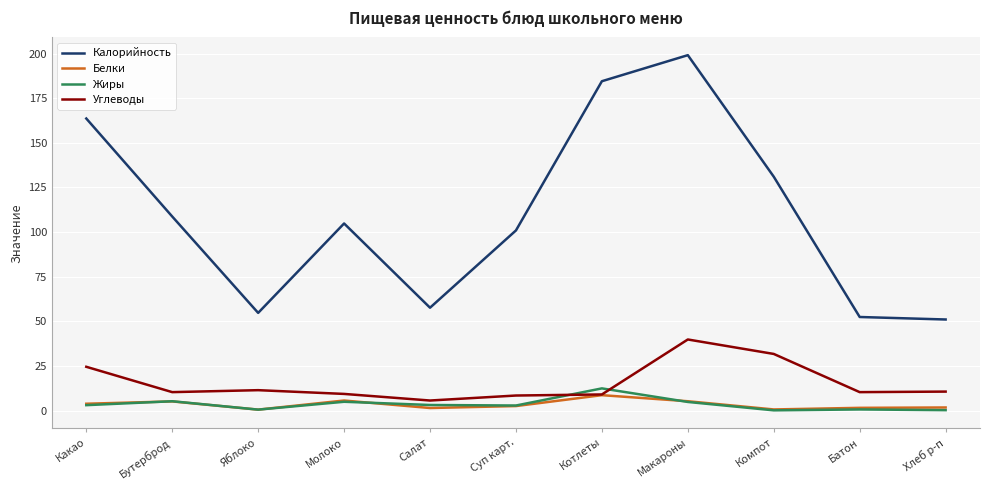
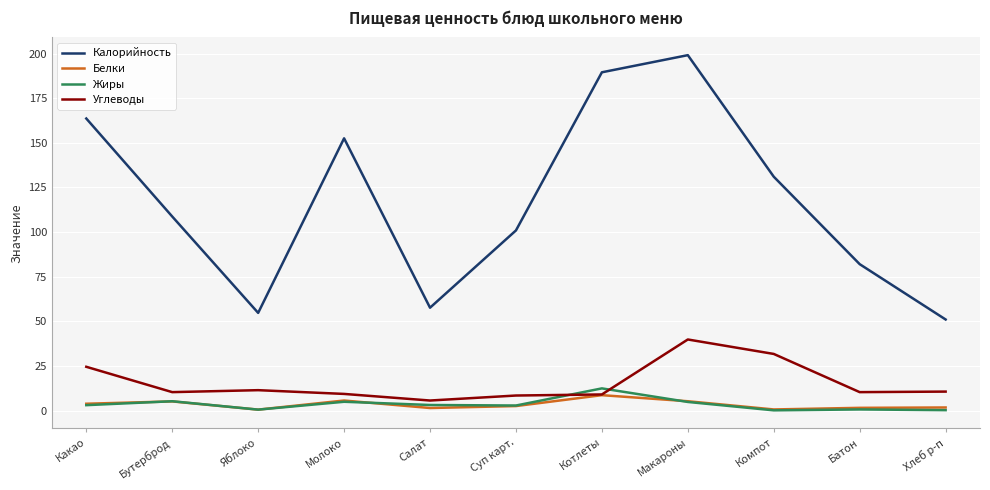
Калорийность, Молоко: 105 -> 153
Калорийность, Котлеты: 185 -> 190
Калорийность, Батон: 52 -> 82
